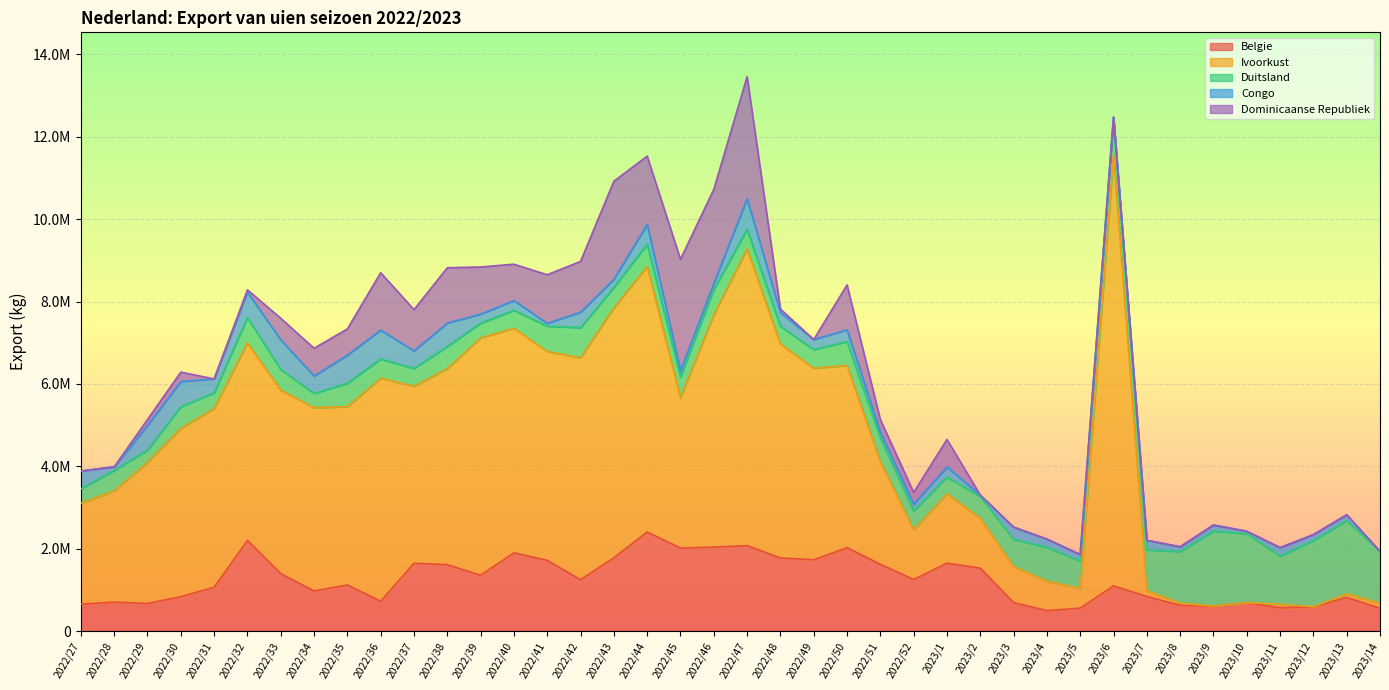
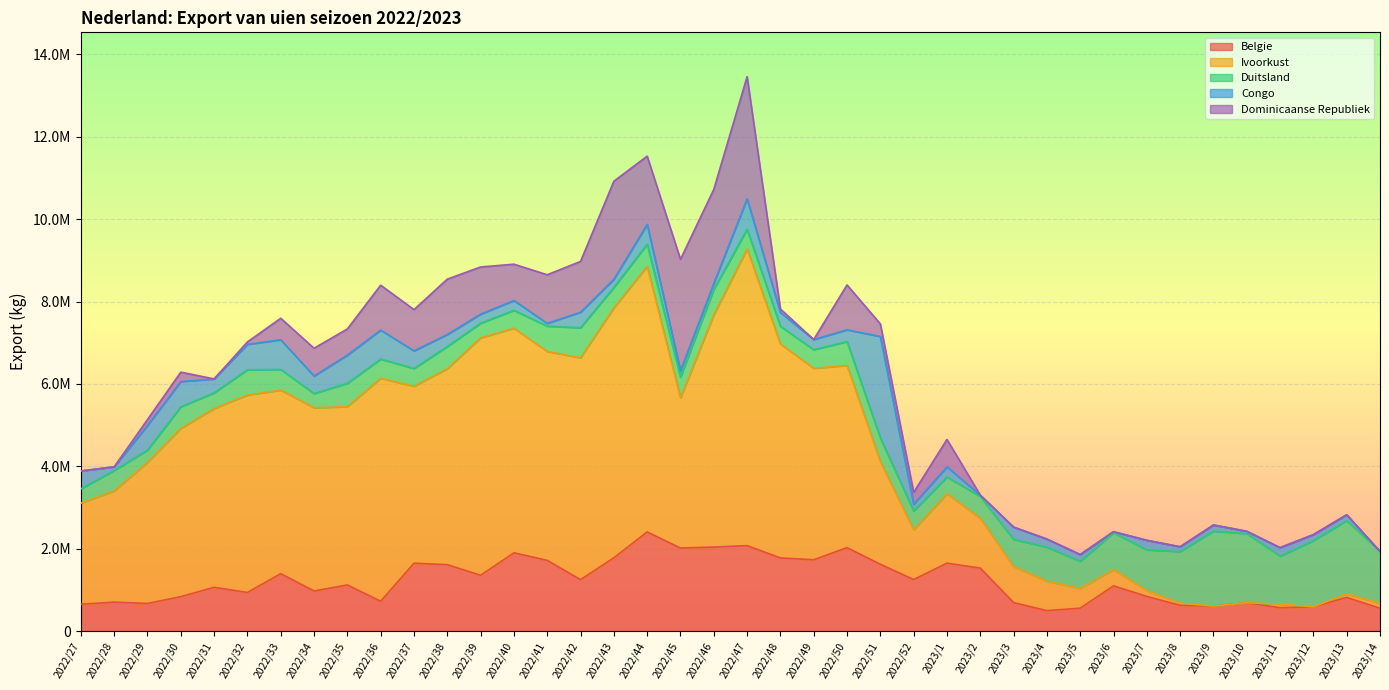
Belgie, 2022/32: 2200000 -> 900000
Dominicaanse Republiek, 2022/36: 1400000 -> 1100000
Congo, 2022/38: 600000 -> 300000
Congo, 2022/51: 100000 -> 2500000
Ivoorkust, 2023/6: 10500000 -> 400000
